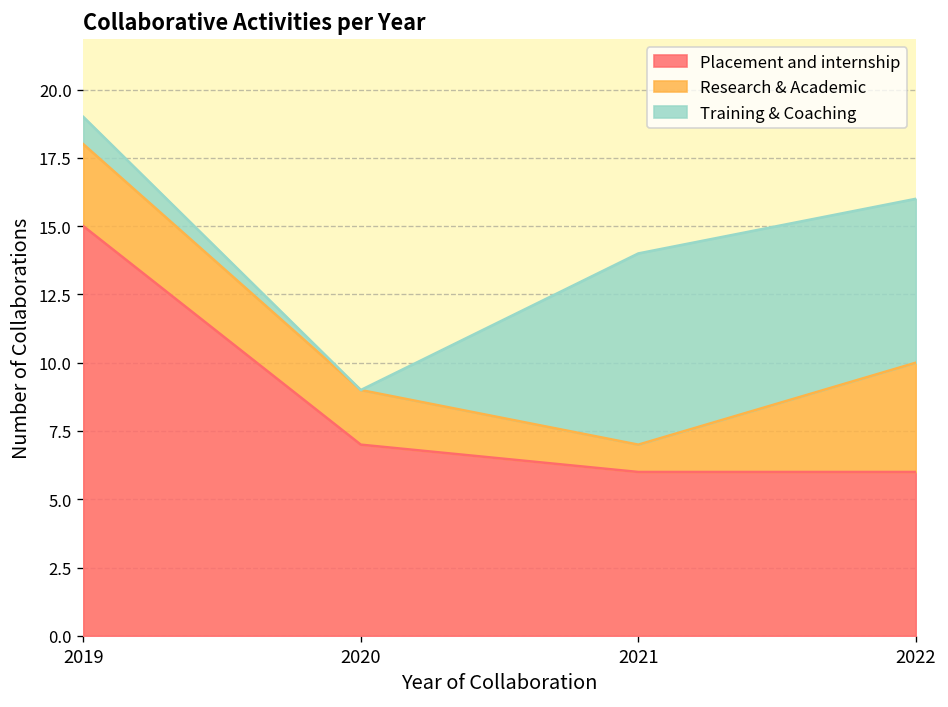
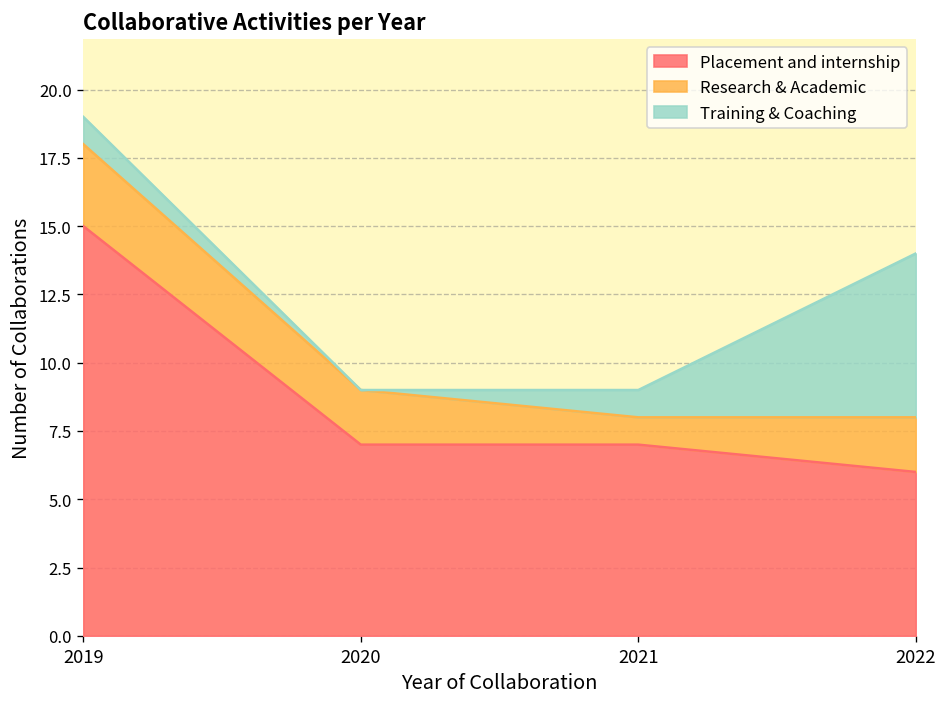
Placement and internship, 2021: 6 -> 7
Training & Coaching, 2021: 7 -> 1
Research & Academic, 2022: 4 -> 2
